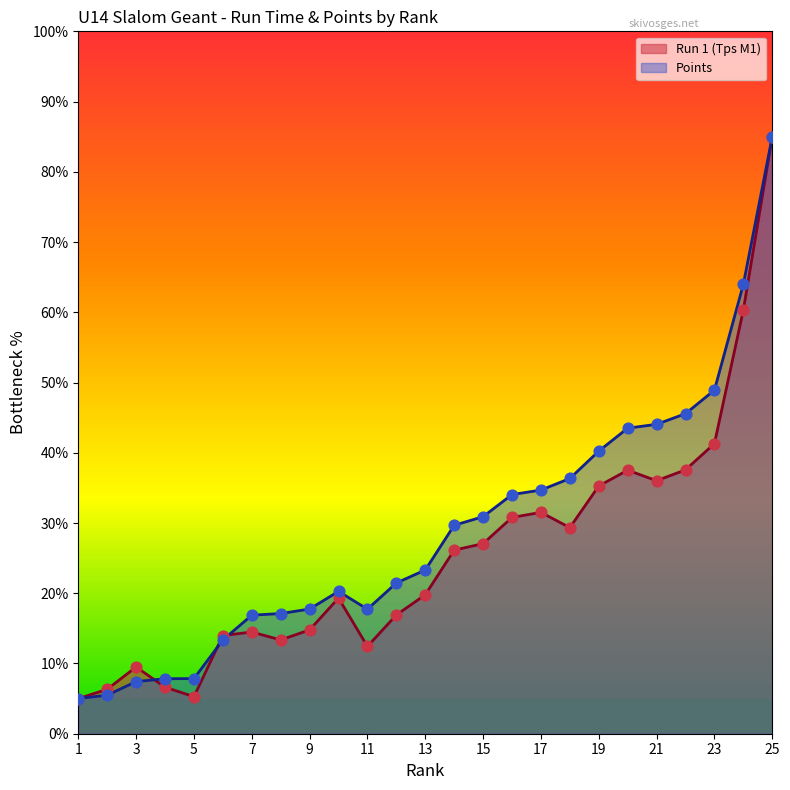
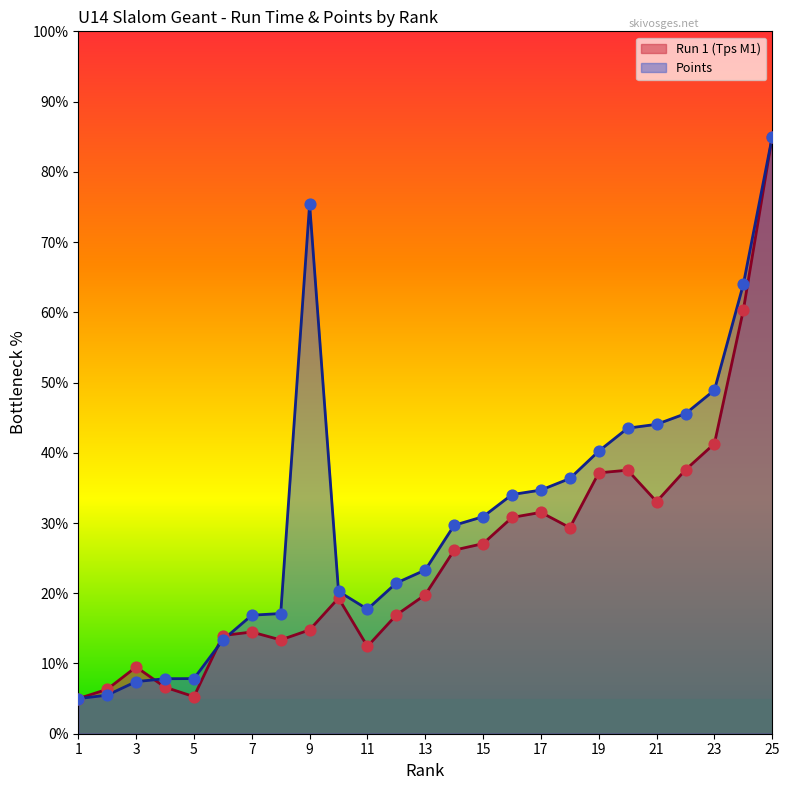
Points, 9: 18% -> 75%
Run 1 (Tps M1), 19: 35% -> 37%
Run 1 (Tps M1), 21: 36% -> 33%
